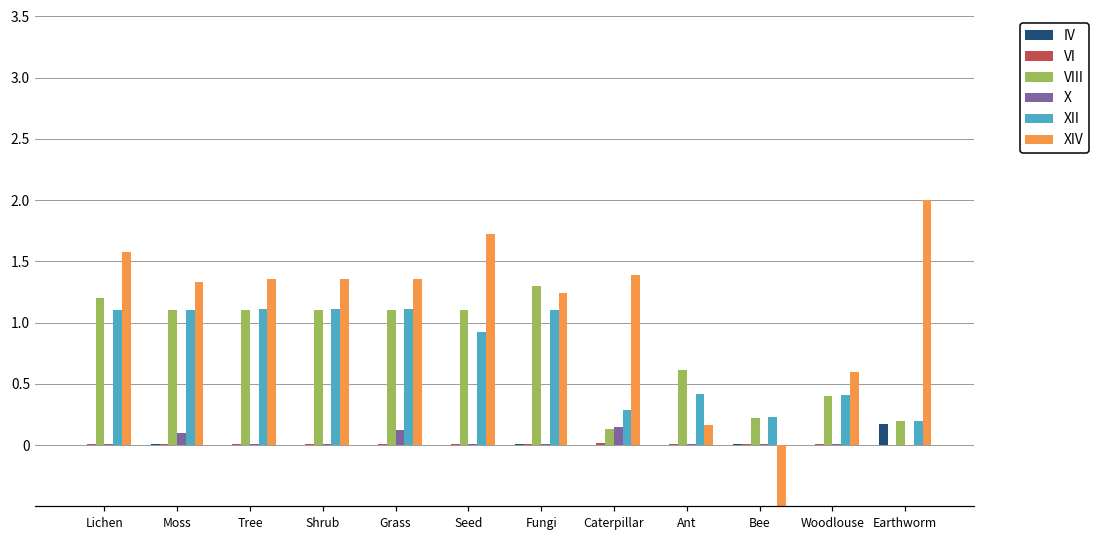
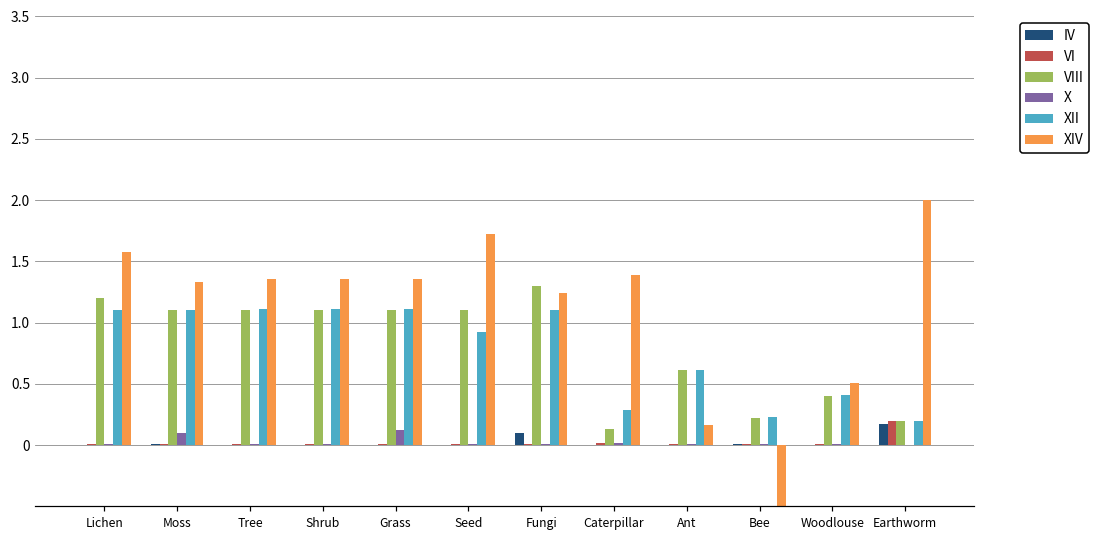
IV, Fungi: 0.01 -> 0.10
X, Caterpillar: 0.15 -> 0.01
XII, Ant: 0.42 -> 0.62
XIV, Woodlouse: 0.59 -> 0.51
VI, Earthworm: 0.0 -> 0.2
